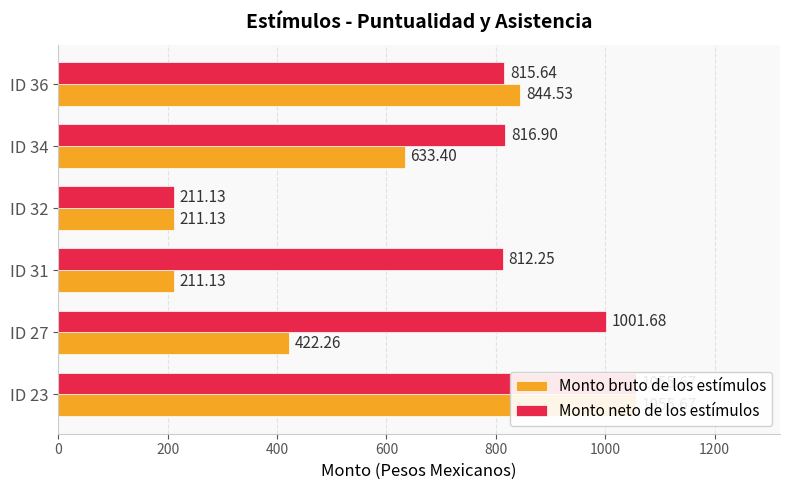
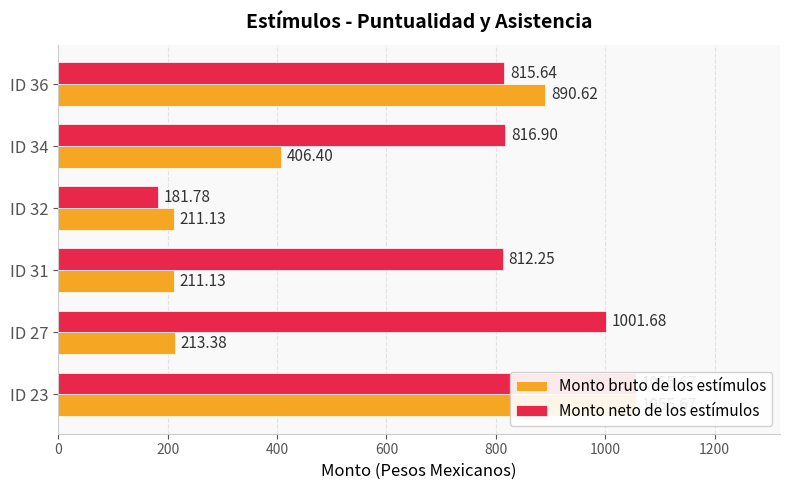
Monto bruto de los estímulos, ID 36: 844.53 -> 890.62
Monto bruto de los estímulos, ID 34: 633.40 -> 406.40
Monto neto de los estímulos, ID 32: 211.13 -> 181.78
Monto bruto de los estímulos, ID 27: 422.26 -> 213.38
